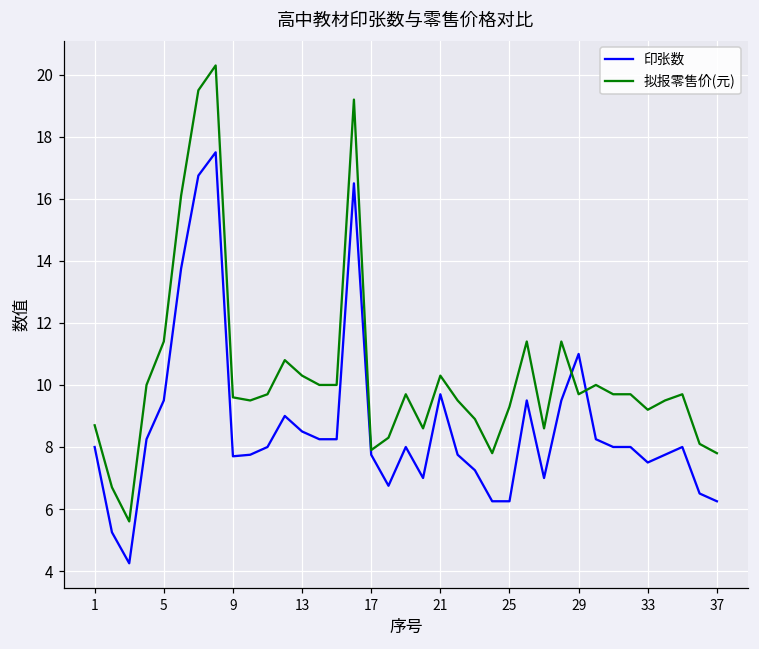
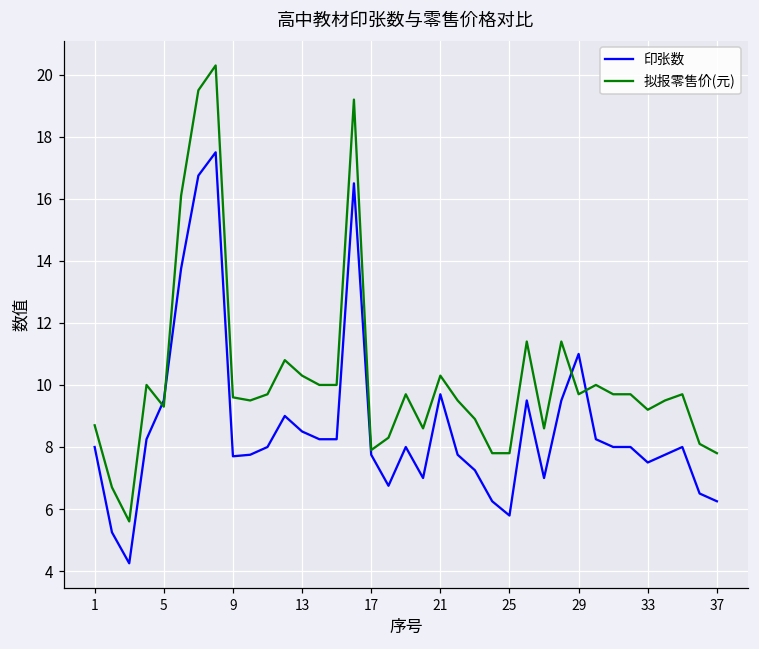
拟报零售价(元), 5: 11.4 -> 9.3
印张数, 25: 6.3 -> 5.8
拟报零售价(元), 25: 9.3 -> 7.8
